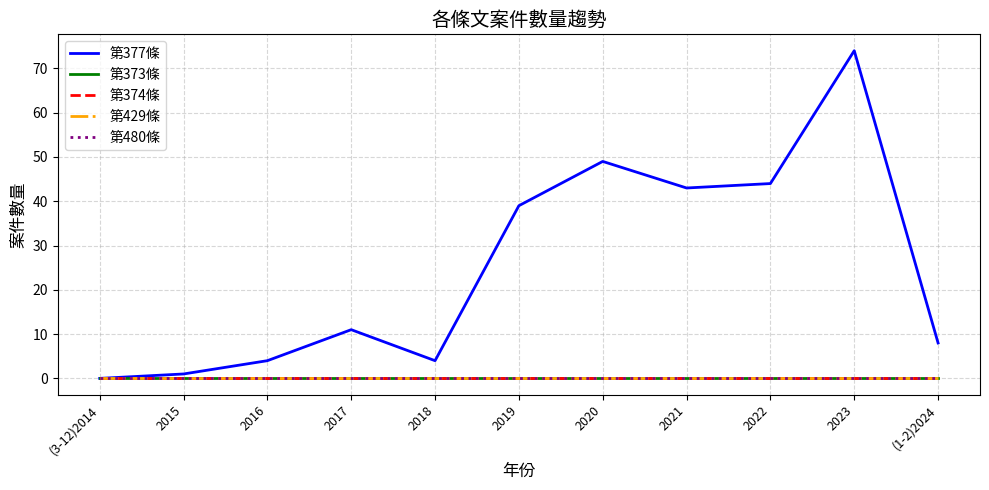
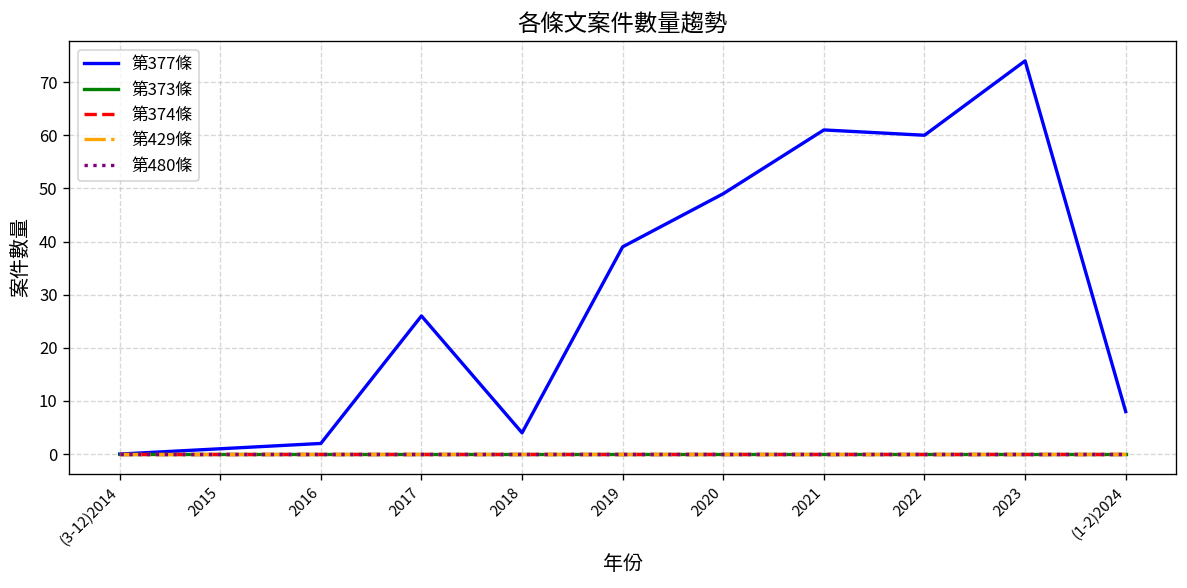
第377條, 2016: 4 -> 2
第377條, 2017: 11 -> 26
第377條, 2021: 43 -> 61
第377條, 2022: 44 -> 60
